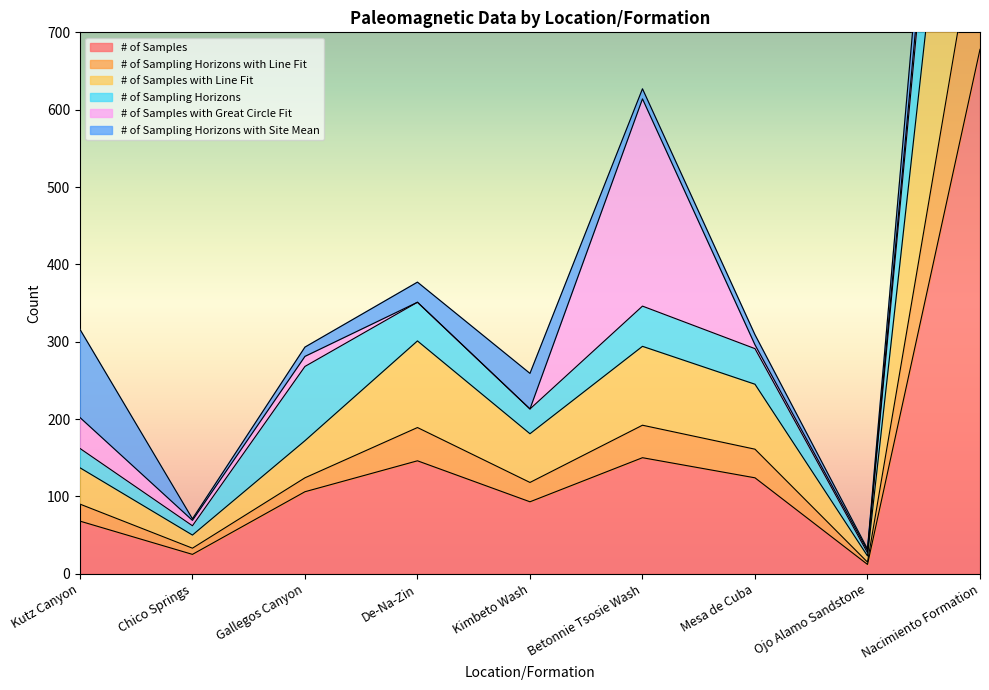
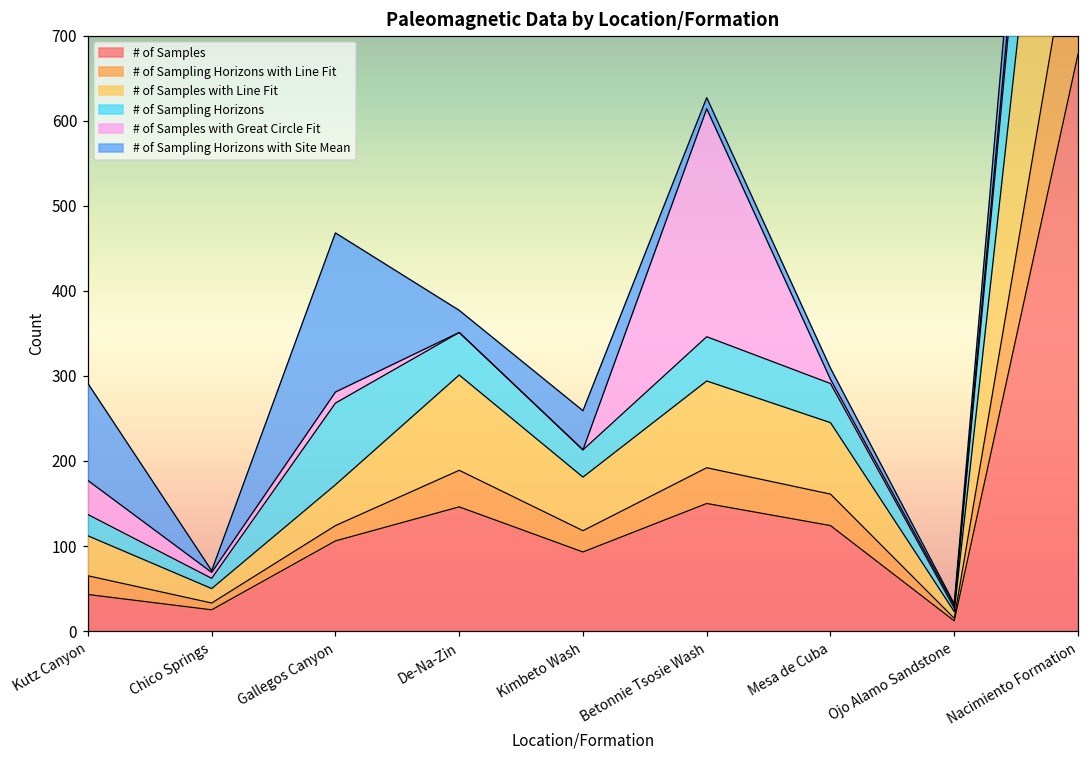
# of Samples, Kutz Canyon: 70 -> 40
# of Sampling Horizons with Site Mean, Gallegos Canyon: 10 -> 190
